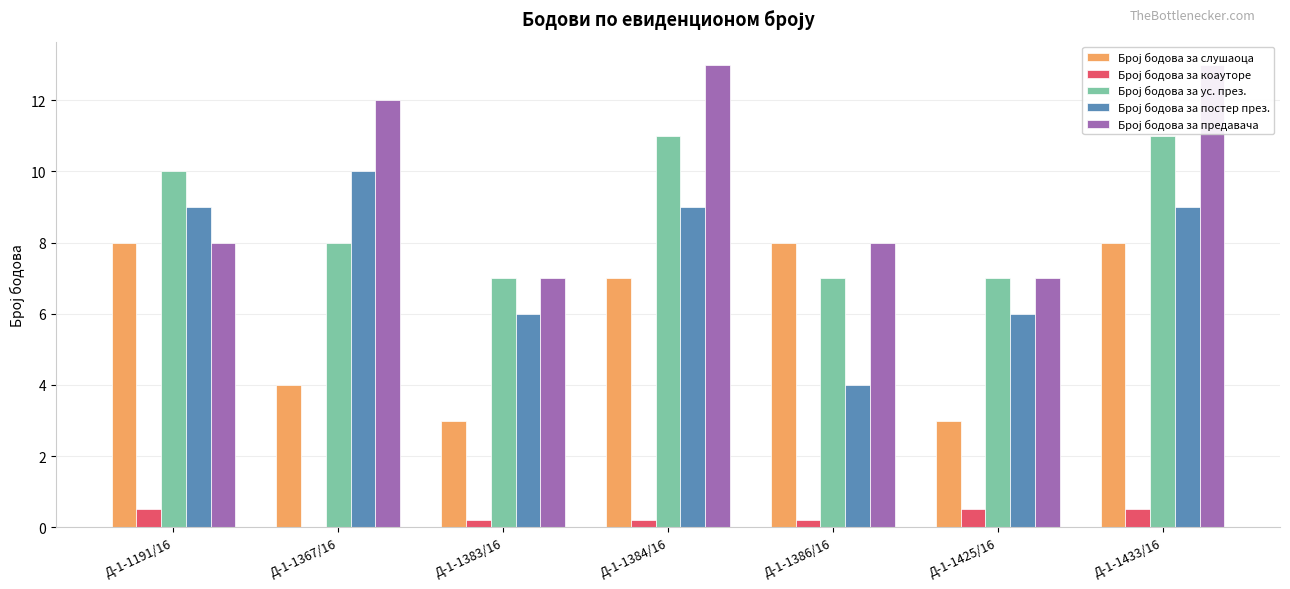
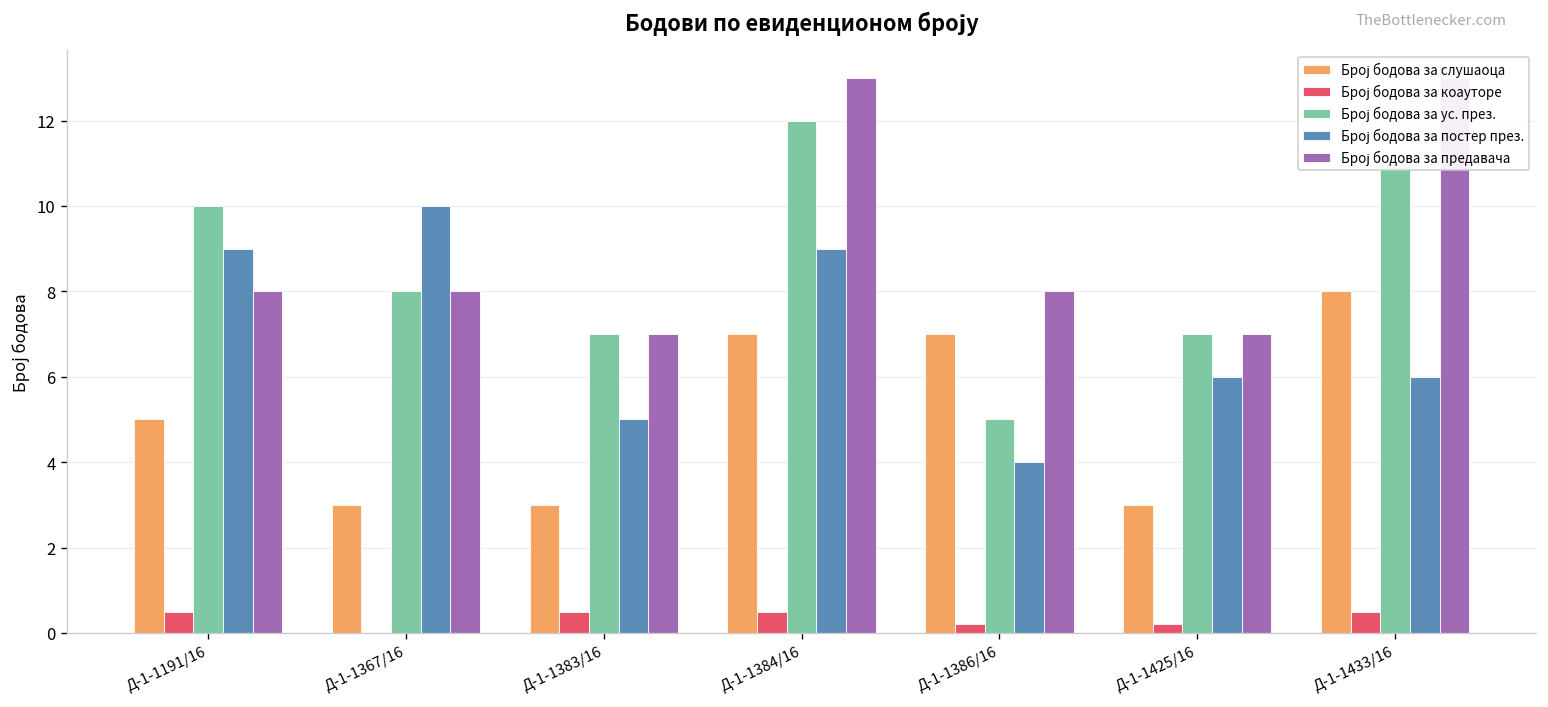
Број бодова за слушаоца, Д-1-1191/16: 8 -> 5
Број бодова за слушаоца, Д-1-1367/16: 4 -> 3
Број бодова за предавача, Д-1-1367/16: 12 -> 8
Број бодова за коауторе, Д-1-1383/16: 0.2 -> 0.5
Број бодова за постер през., Д-1-1383/16: 6 -> 5
Број бодова за коауторе, Д-1-1384/16: 0.2 -> 0.5
Број бодова за ус. през., Д-1-1384/16: 11 -> 12
Број бодова за слушаоца, Д-1-1386/16: 8 -> 7
Број бодова за ус. през., Д-1-1386/16: 7 -> 5
Број бодова за коауторе, Д-1-1425/16: 0.5 -> 0.2
Број бодова за постер през., Д-1-1433/16: 9 -> 6
